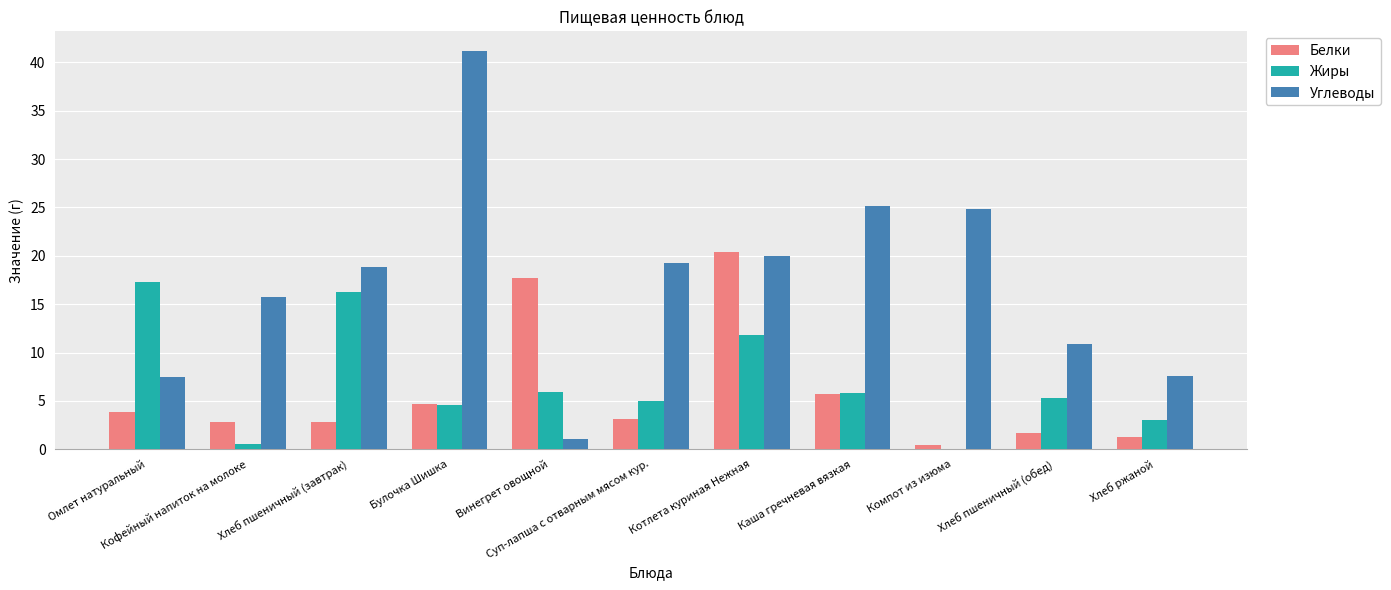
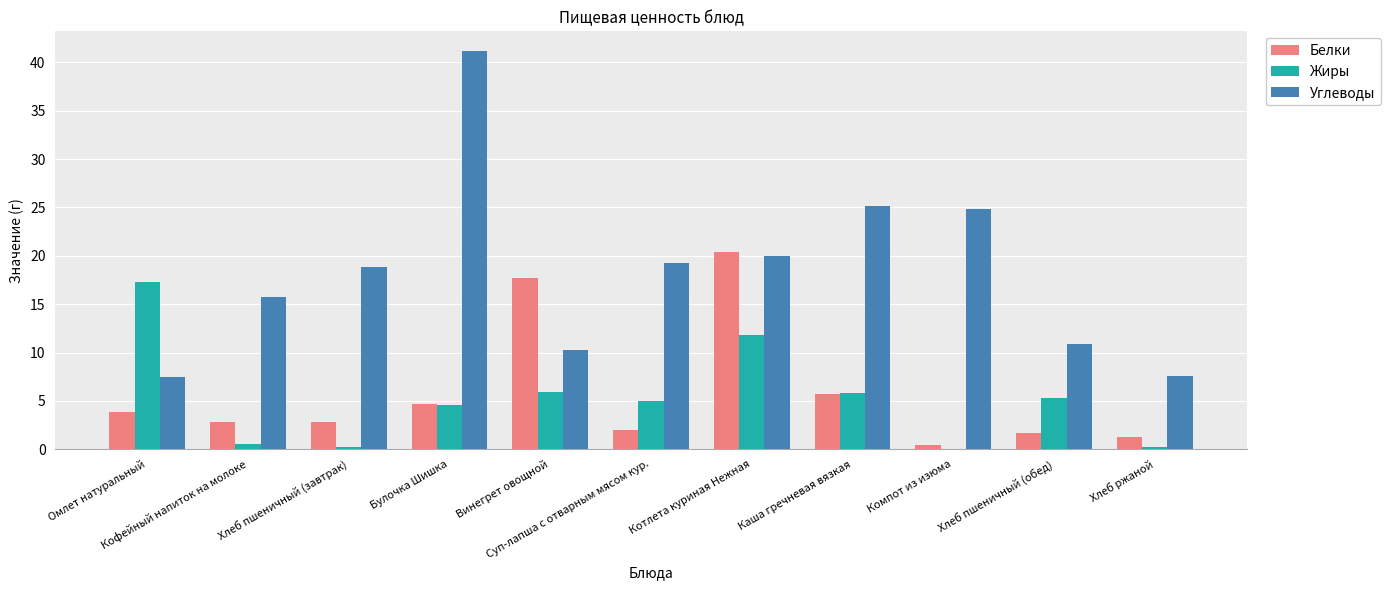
Жиры, Хлеб пшеничный (завтрак): 16 -> 0
Углеводы, Винегрет овощной: 1 -> 10
Белки, Суп-лапша с отварным мясом кур.: 3 -> 2
Жиры, Хлеб ржаной: 3 -> 0
